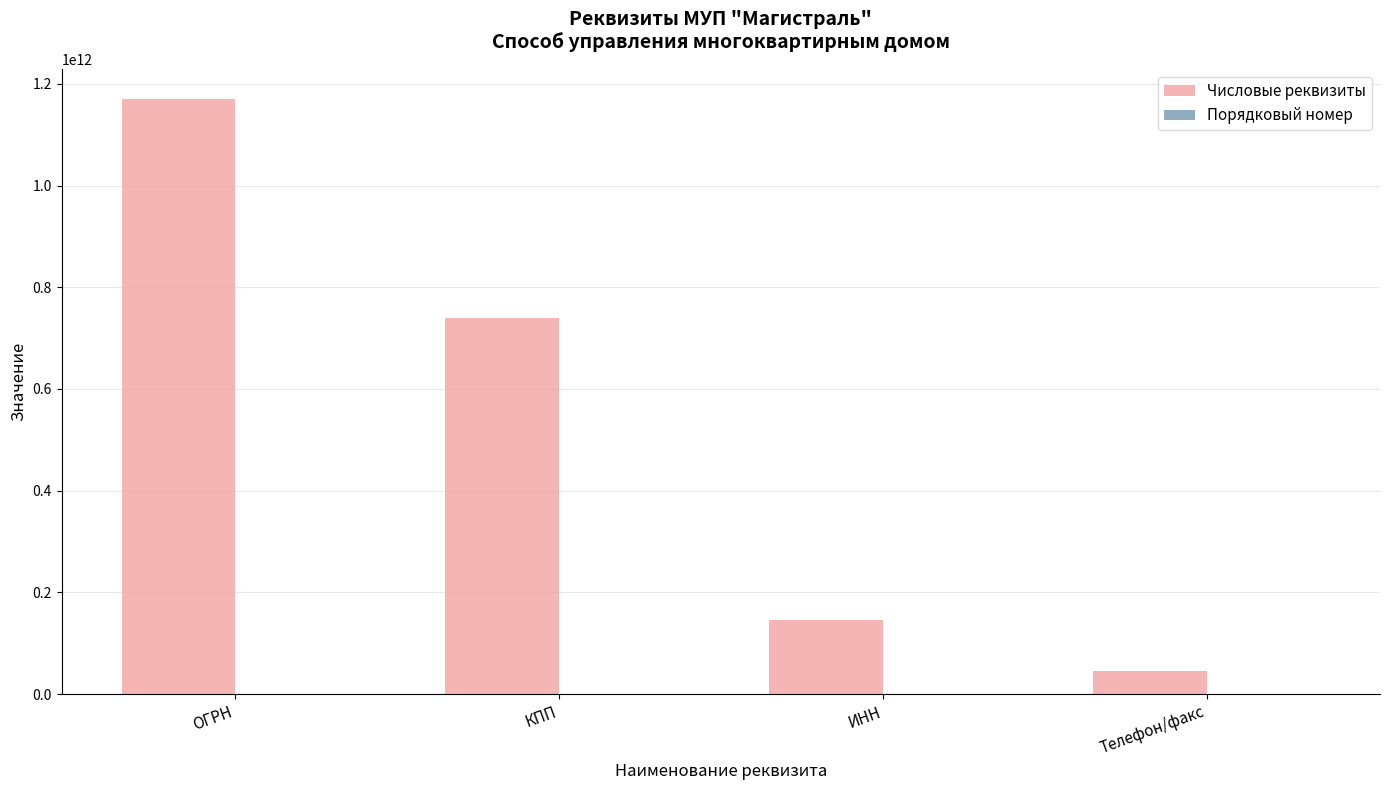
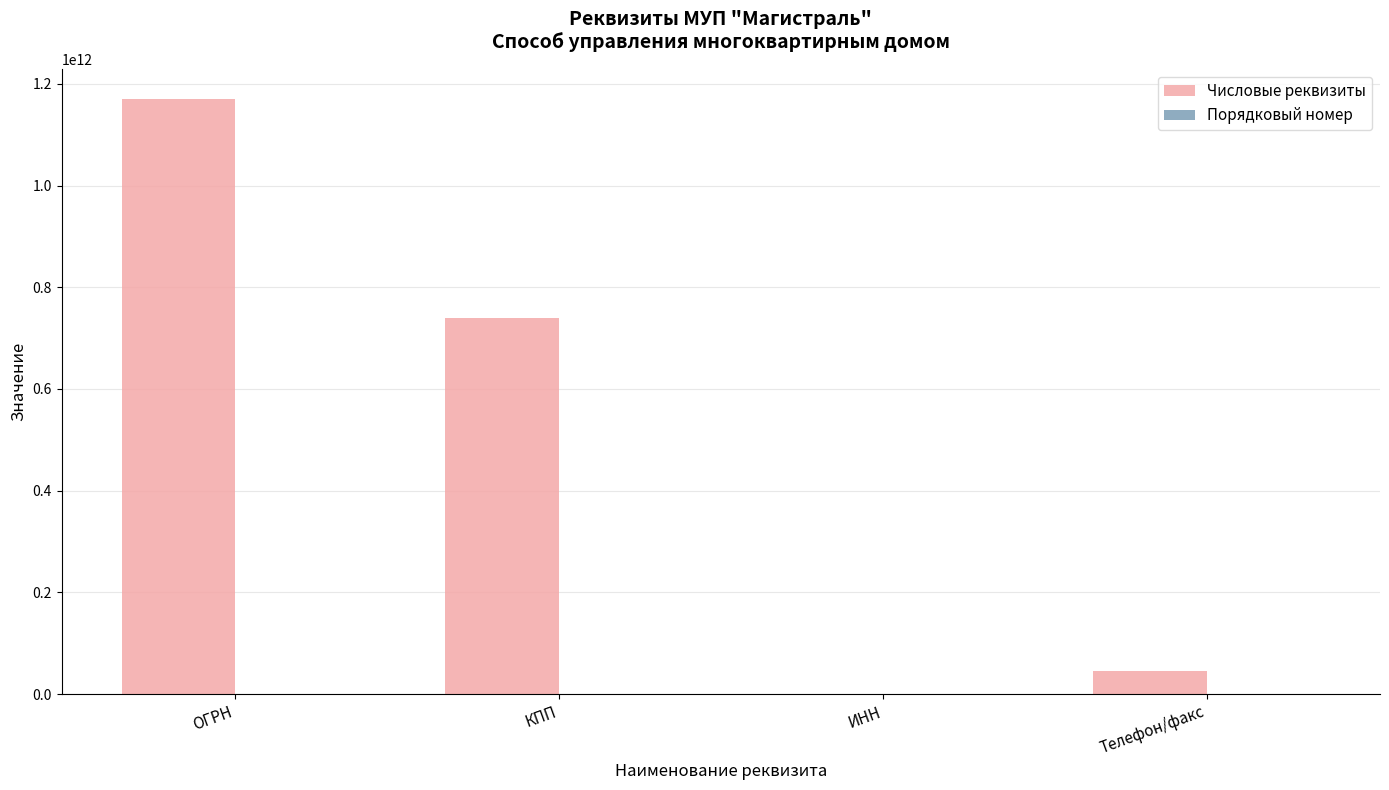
Числовые реквизиты, ИНН: 150000000000 -> 0
